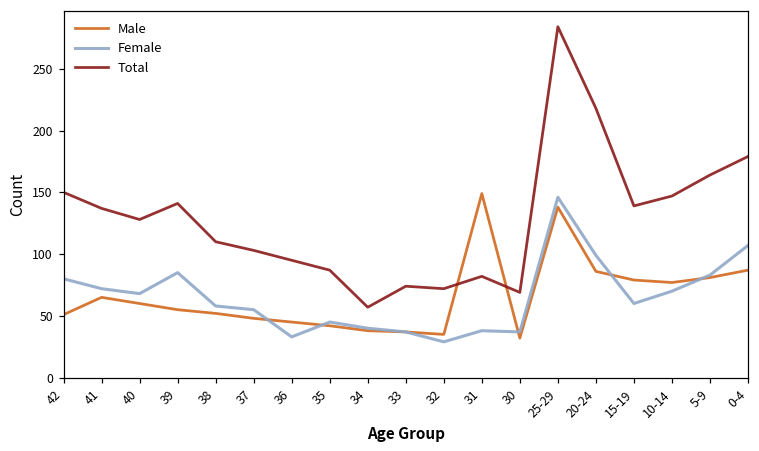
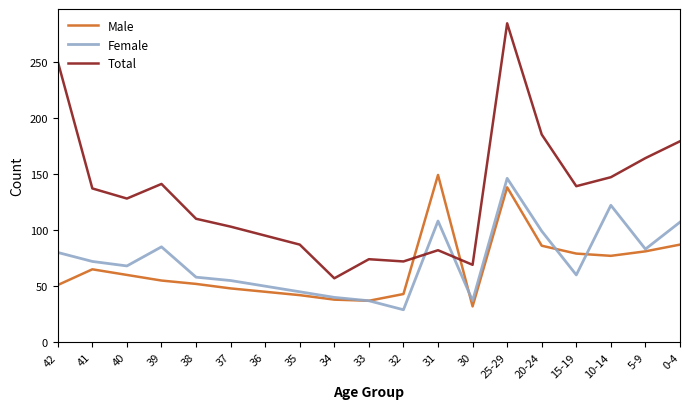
Total, 42: 150 -> 250
Female, 36: 33 -> 50
Male, 32: 35 -> 43
Female, 31: 38 -> 108
Total, 20-24: 218 -> 185
Female, 10-14: 70 -> 122
